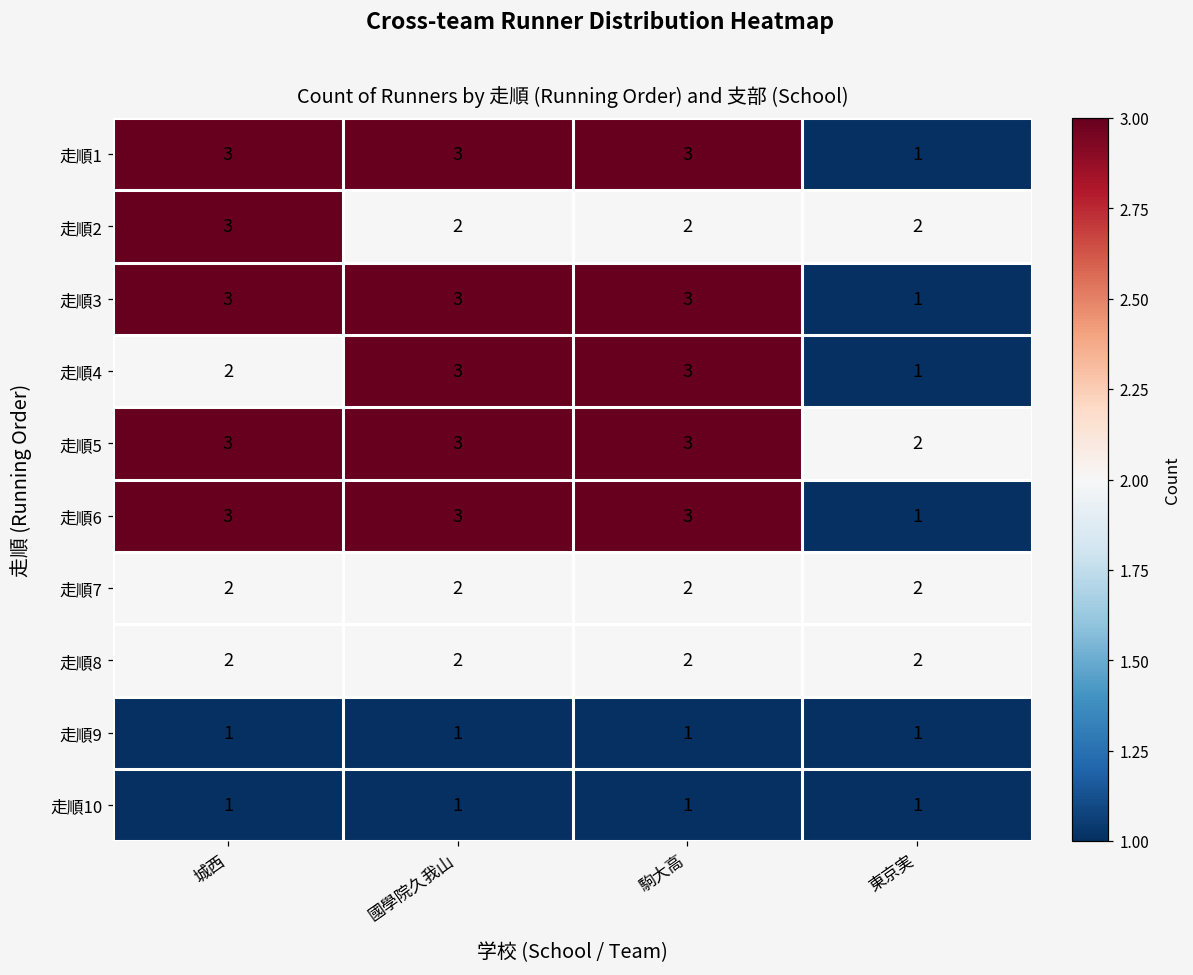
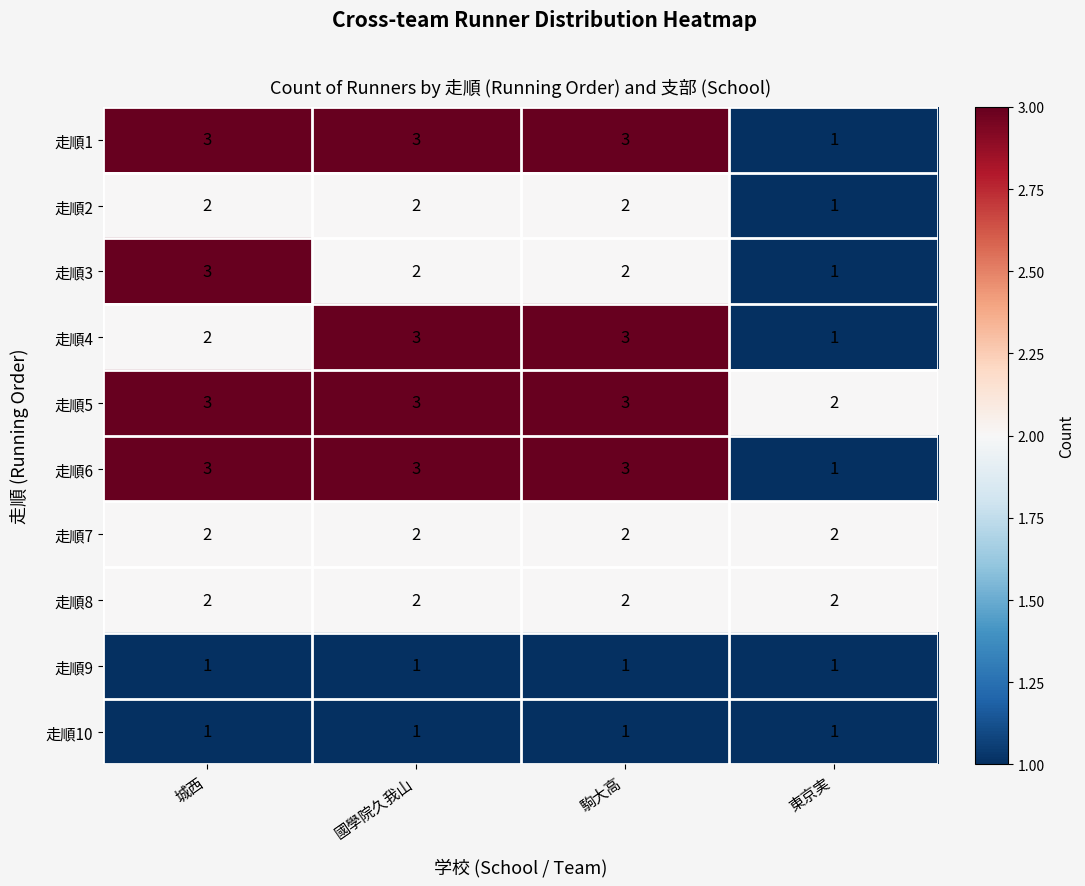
走順2, 城西: 3 -> 2
走順2, 東京実: 2 -> 1
走順3, 國學院久我山: 3 -> 2
走順3, 駒大高: 3 -> 2
